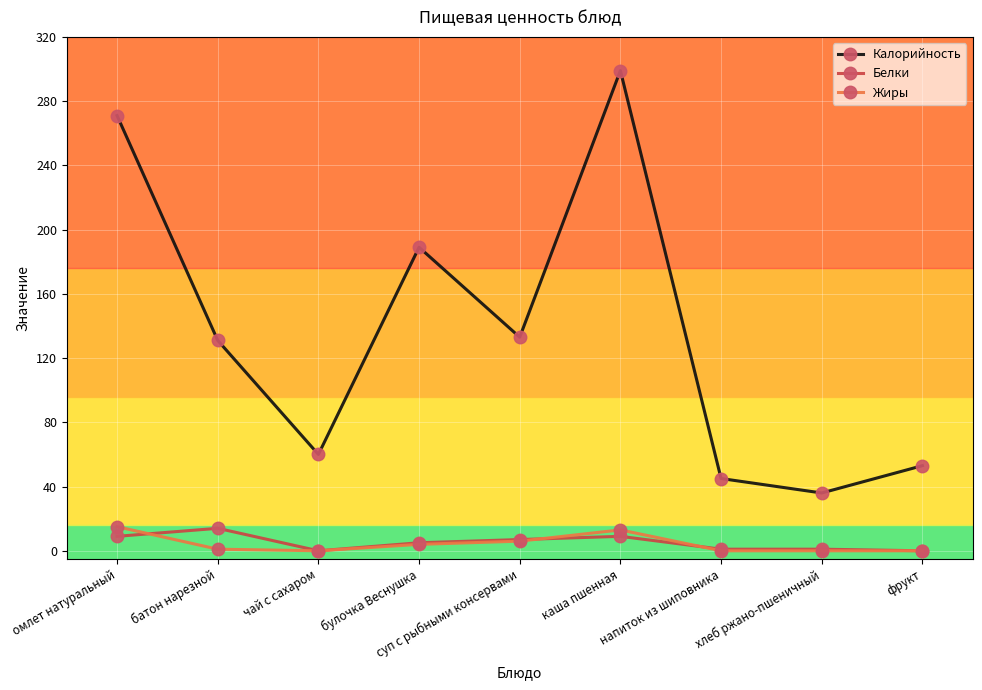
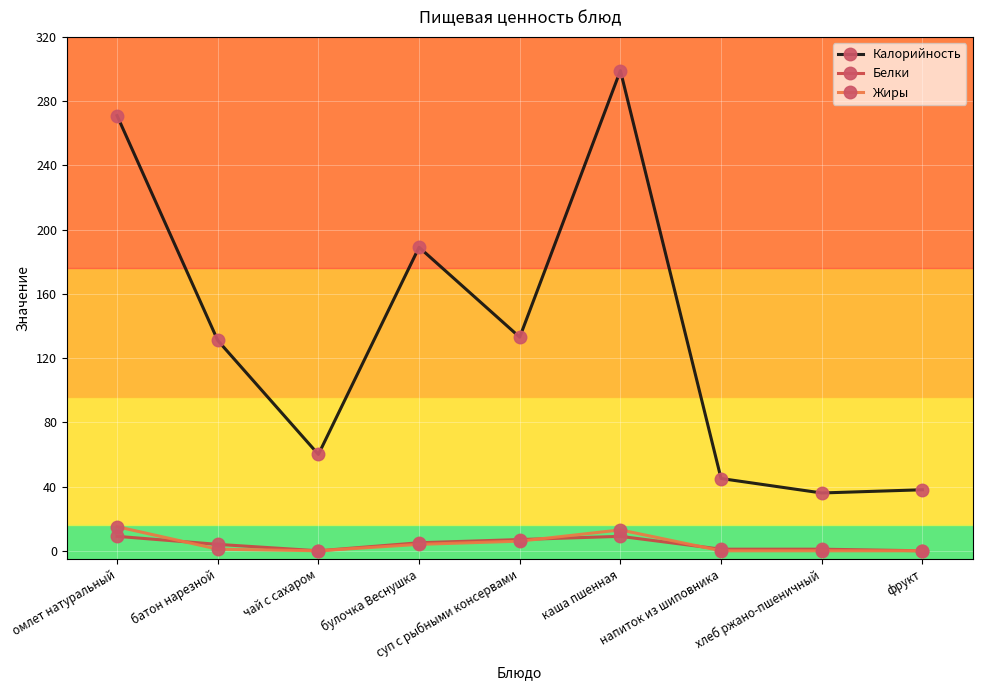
Белки, батон нарезной: 14 -> 4
Калорийность, фрукт: 53 -> 38
